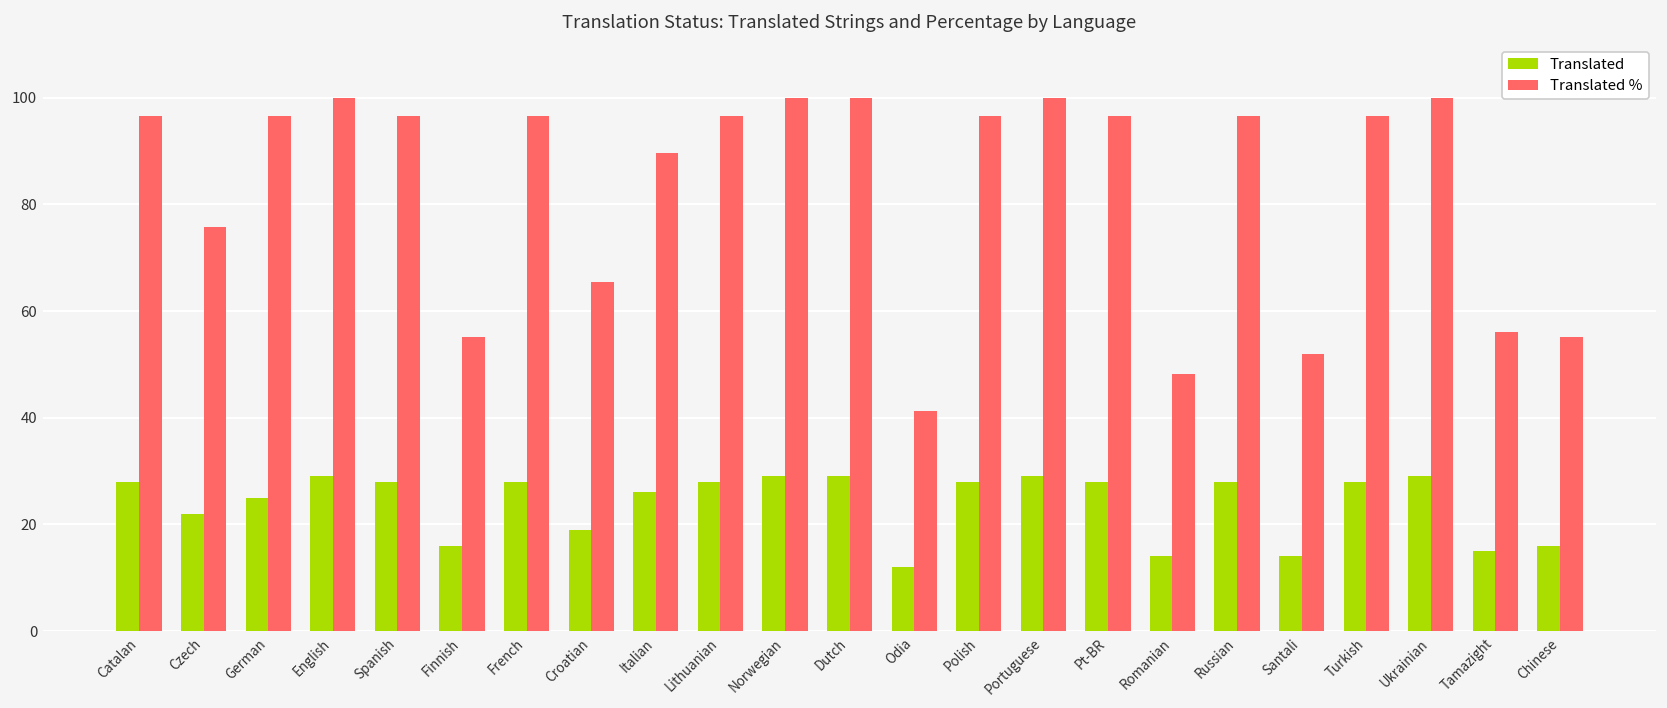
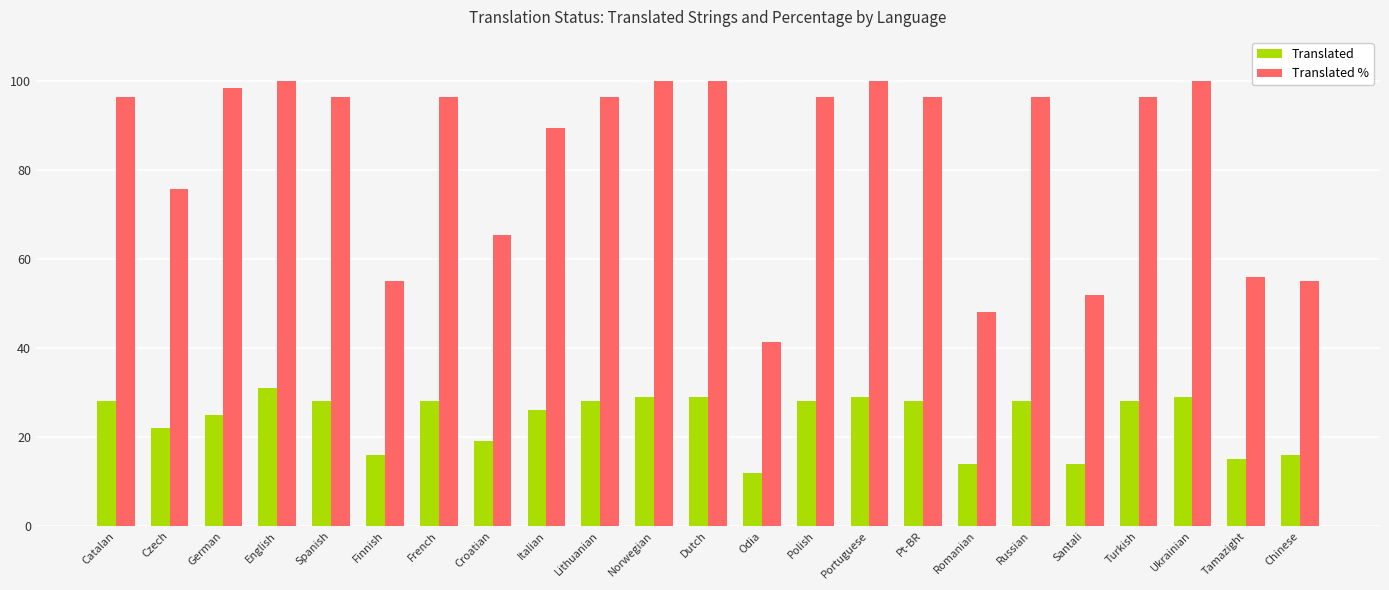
Translated %, German: 97 -> 98
Translated, English: 29 -> 31
